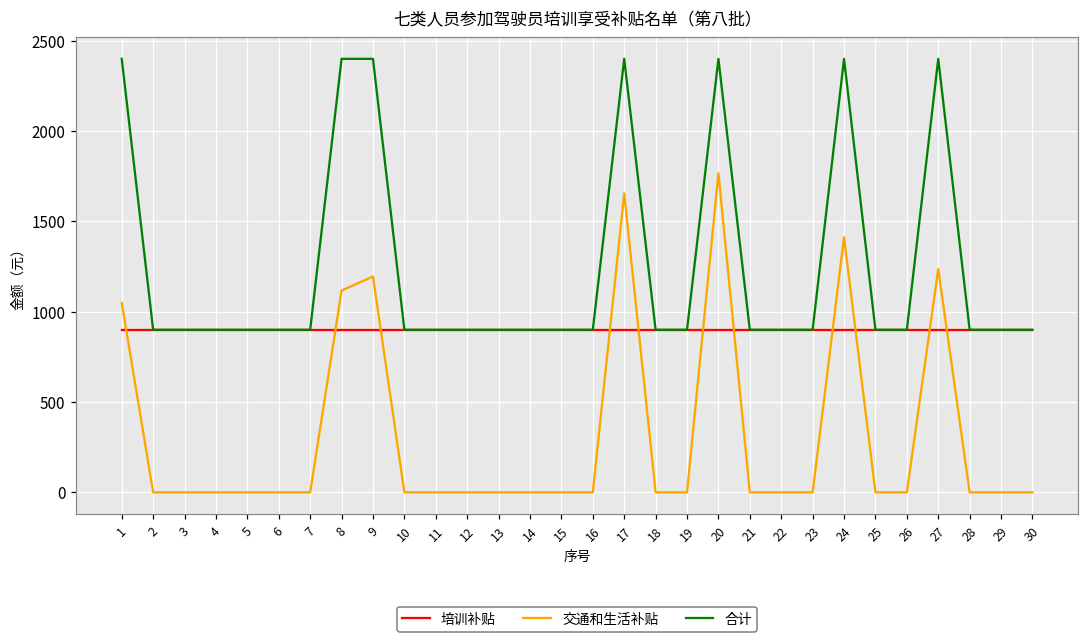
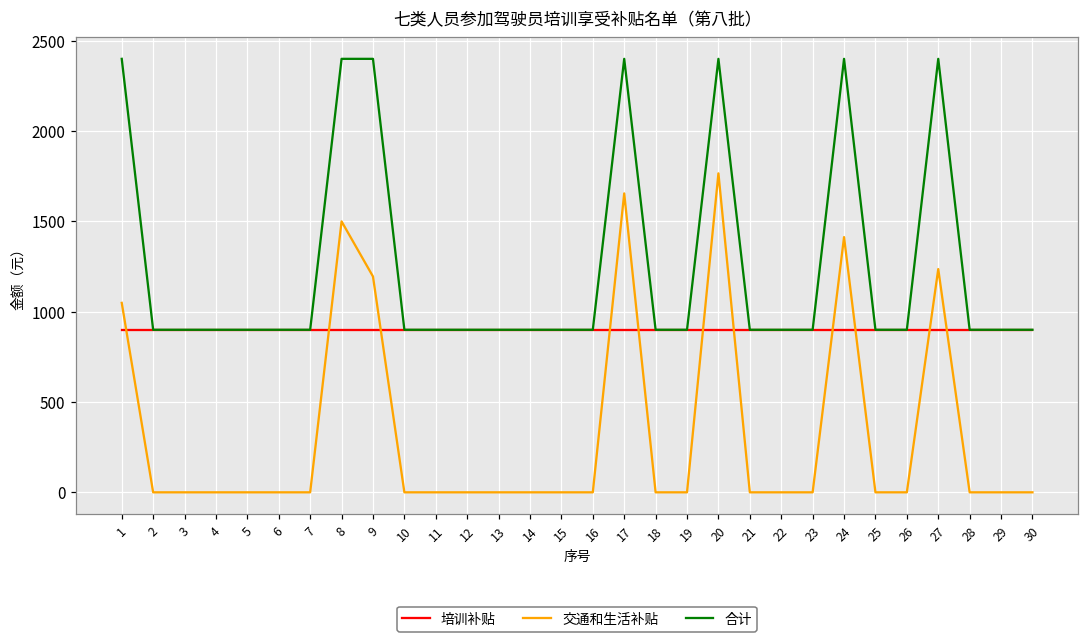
交通和生活补贴, 8: 1120 -> 1500
